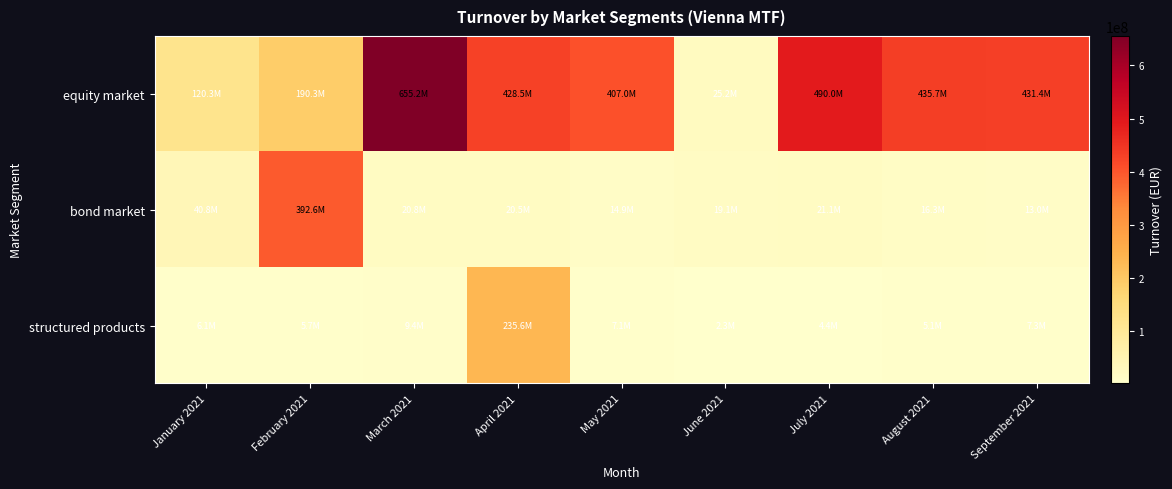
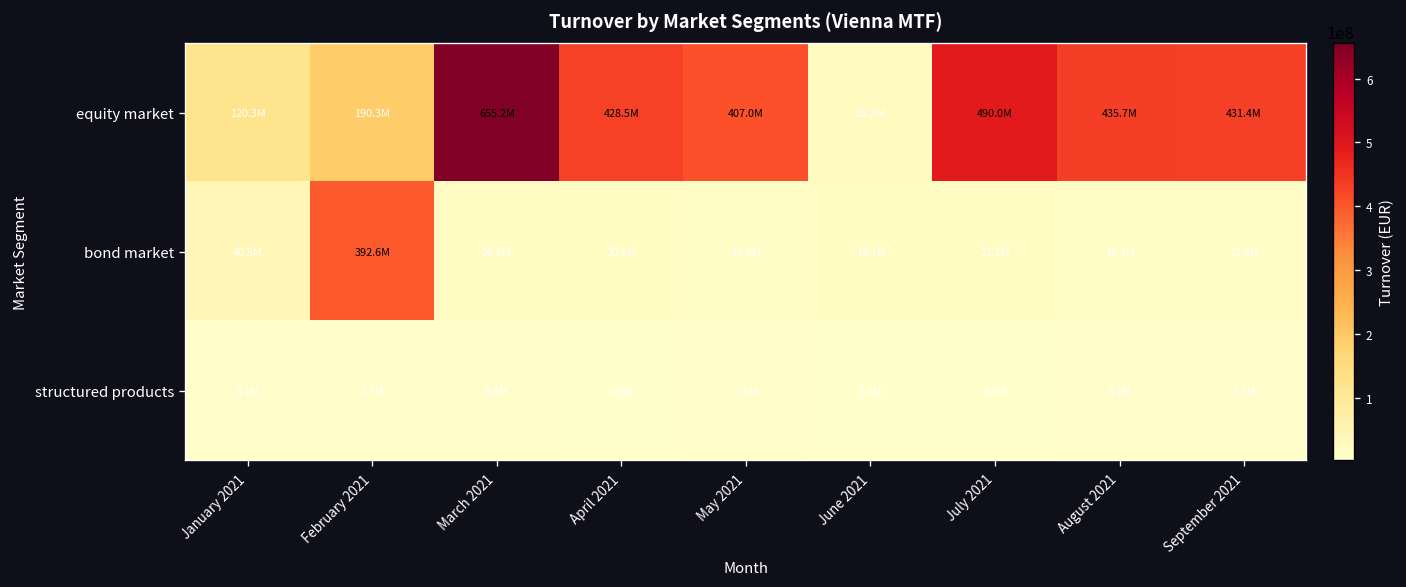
structured products, April 2021: 235.6M -> 2.9M
